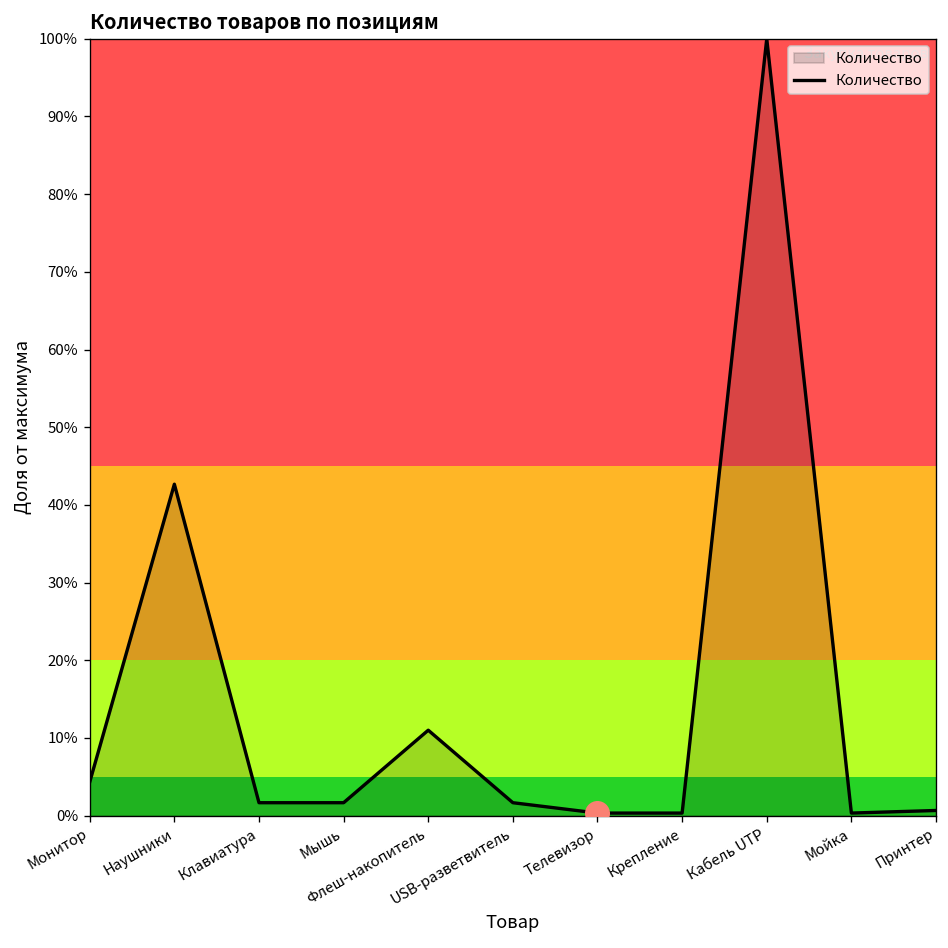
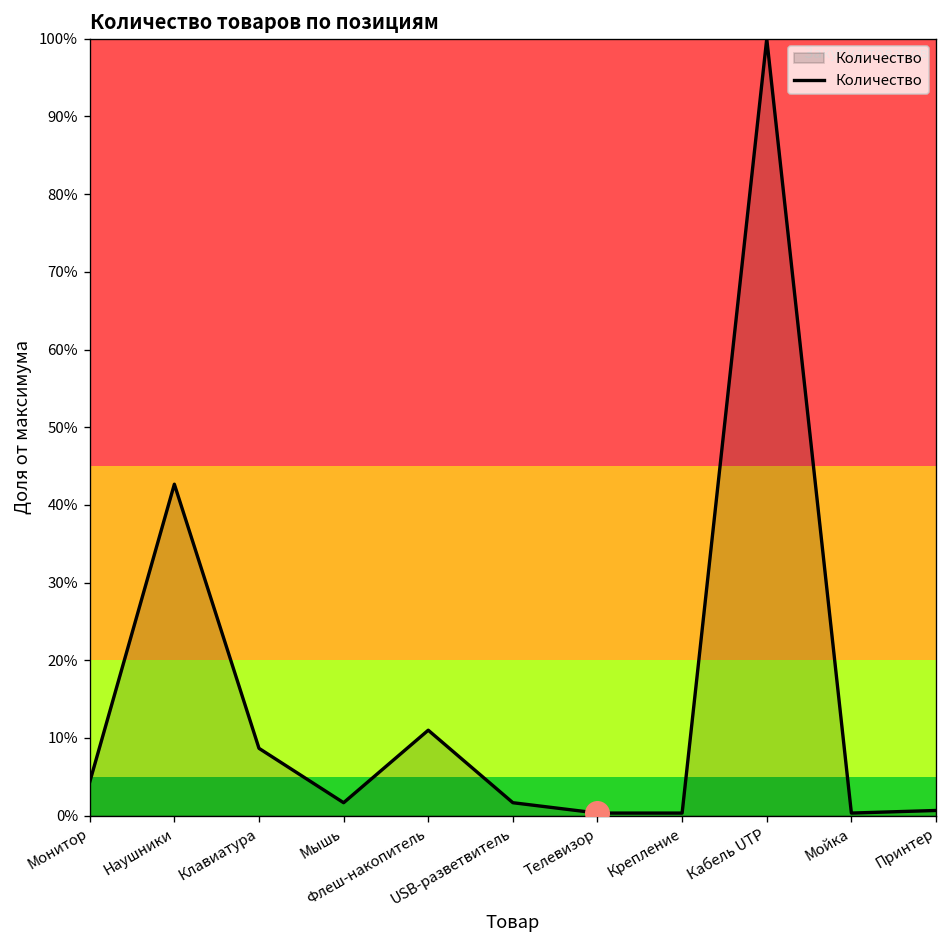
Количество, Клавиатура: 2% -> 9%
